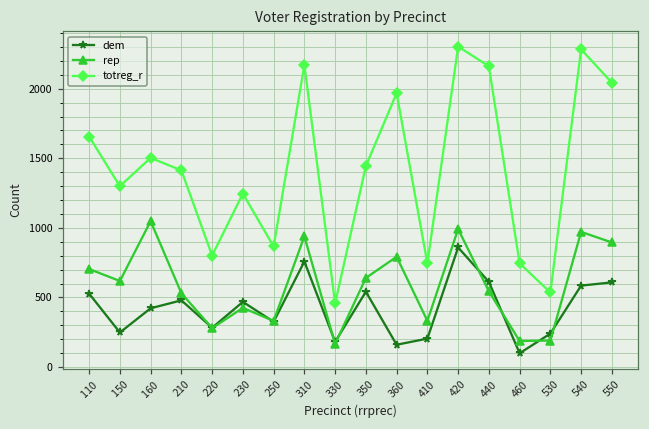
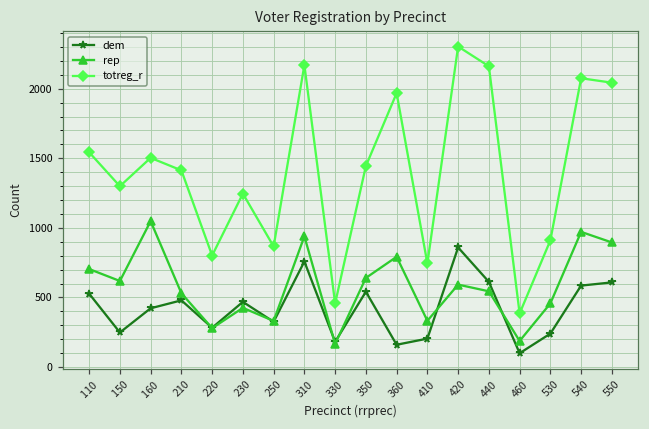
totreg_r, 110: 1660 -> 1540
rep, 420: 990 -> 590
totreg_r, 460: 750 -> 390
rep, 530: 190 -> 460
totreg_r, 530: 540 -> 910
totreg_r, 540: 2280 -> 2080
